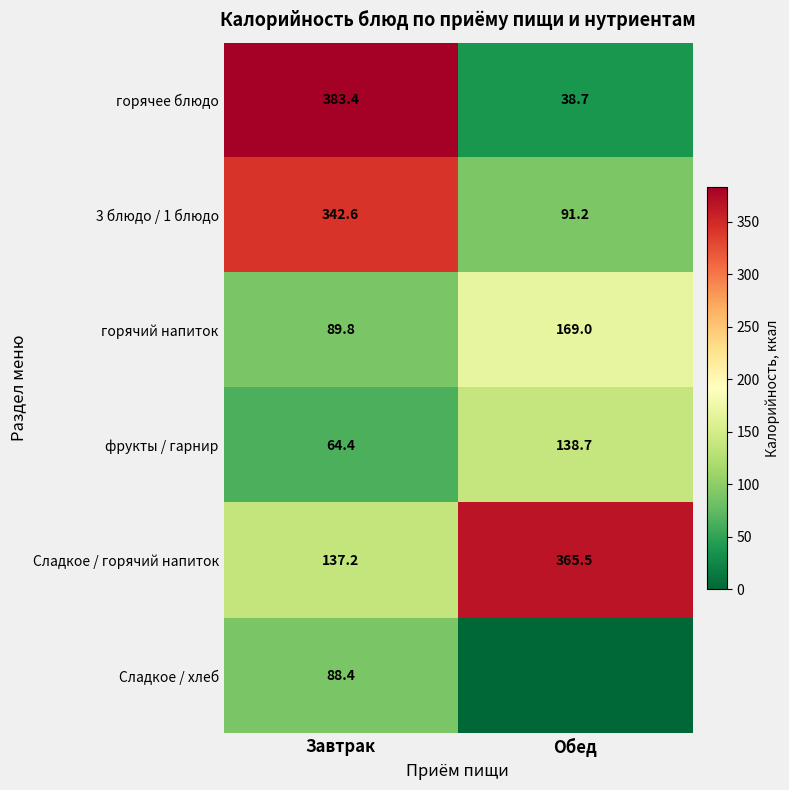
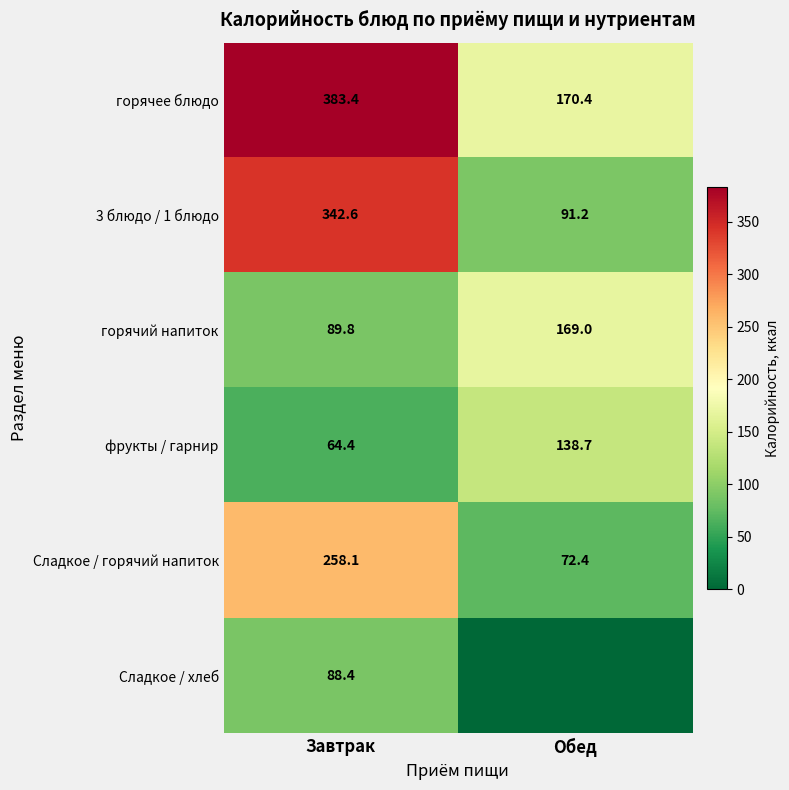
горячее блюдо, Обед: 38.7 -> 170.4
Сладкое / горячий напиток, Завтрак: 137.2 -> 258.1
Сладкое / горячий напиток, Обед: 365.5 -> 72.4
